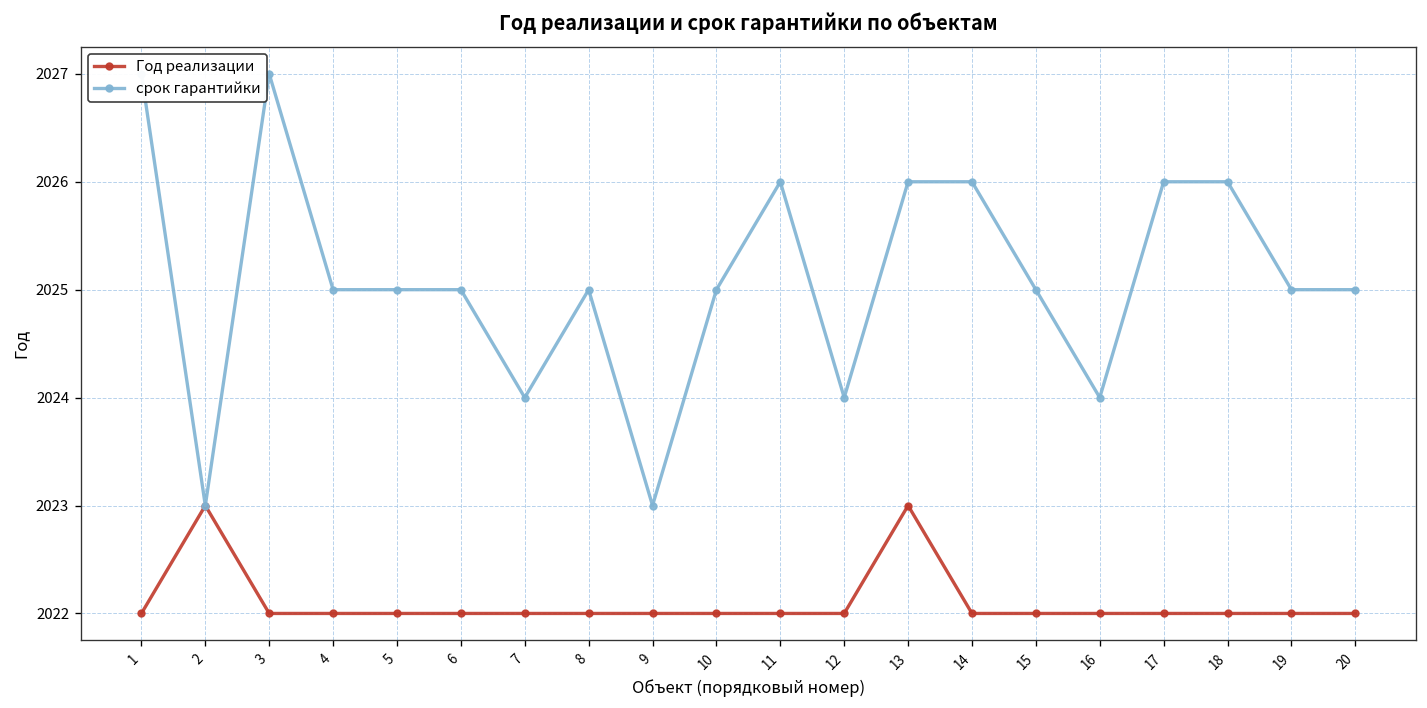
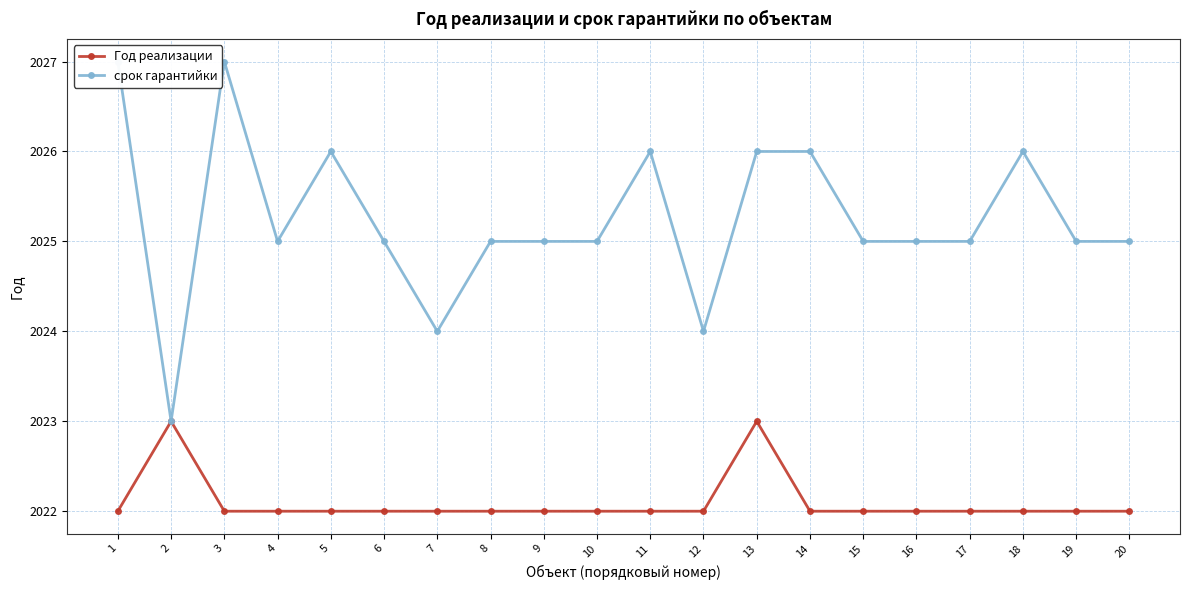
срок гарантийки, 5: 2025 -> 2026
срок гарантийки, 9: 2023 -> 2025
срок гарантийки, 16: 2024 -> 2025
срок гарантийки, 17: 2026 -> 2025
